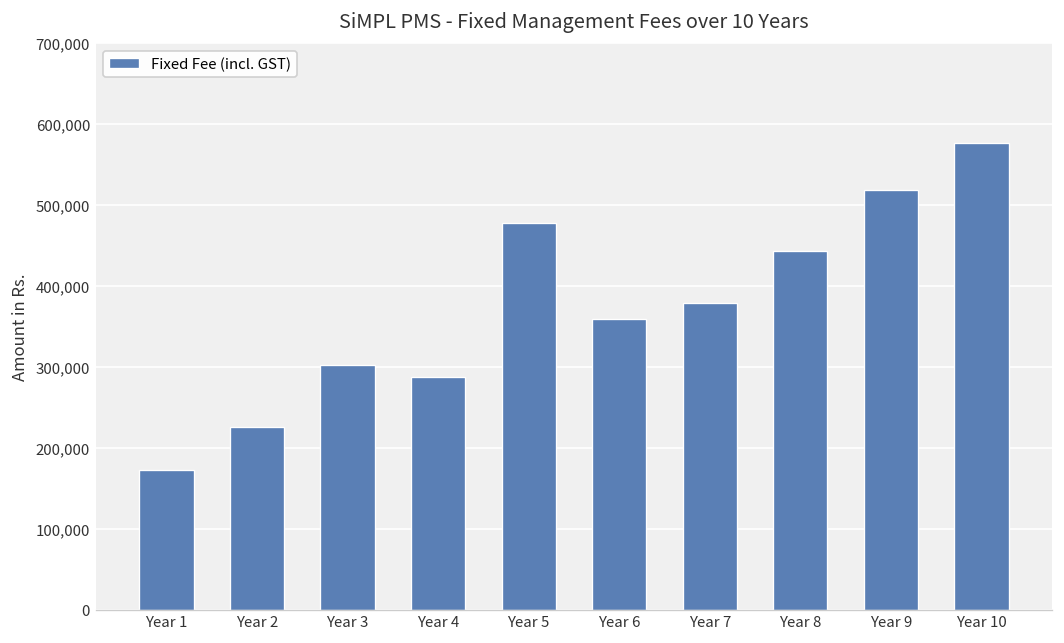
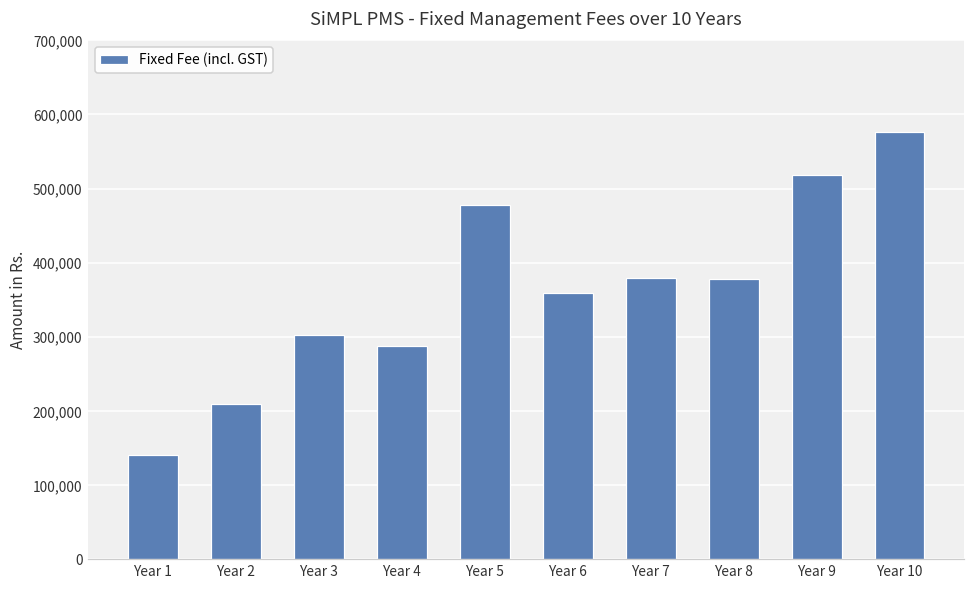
Year 1: 170,000 -> 140,000
Year 2: 230,000 -> 210,000
Year 8: 440,000 -> 380,000
